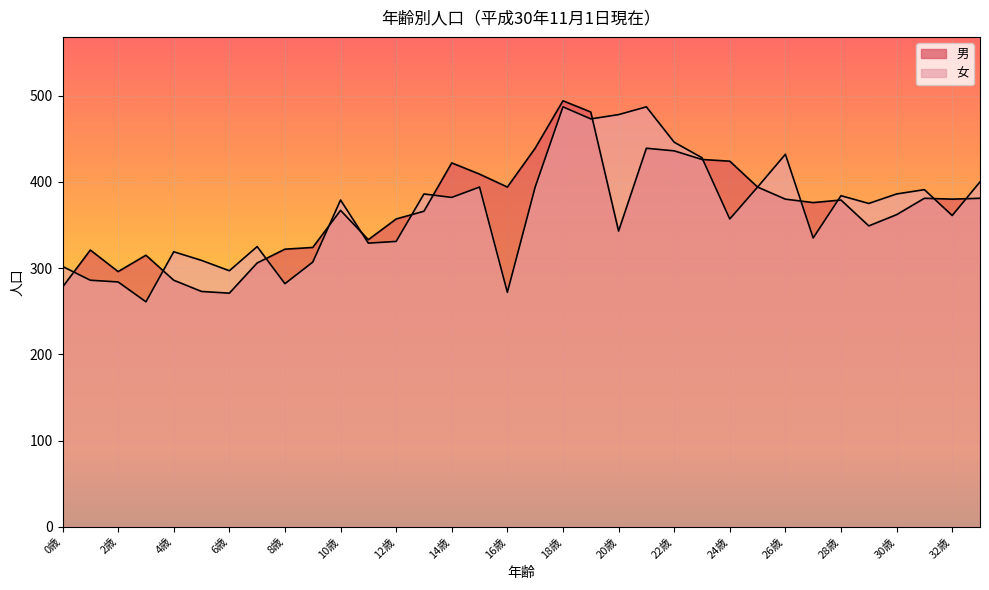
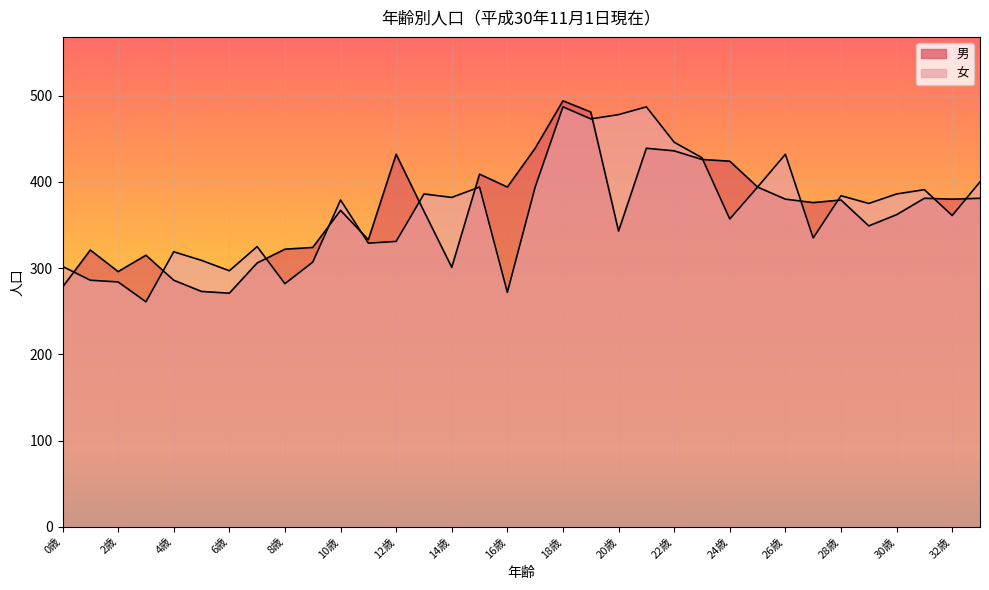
男, 12歳: 360 -> 430
男, 14歳: 420 -> 300
